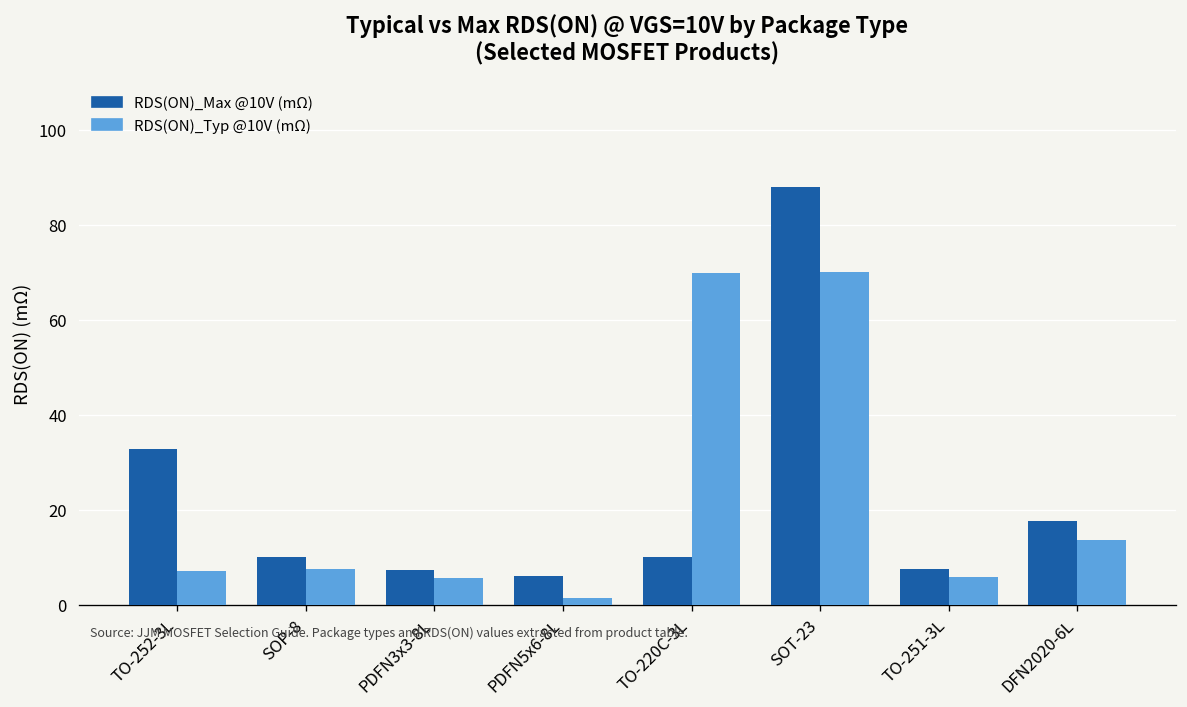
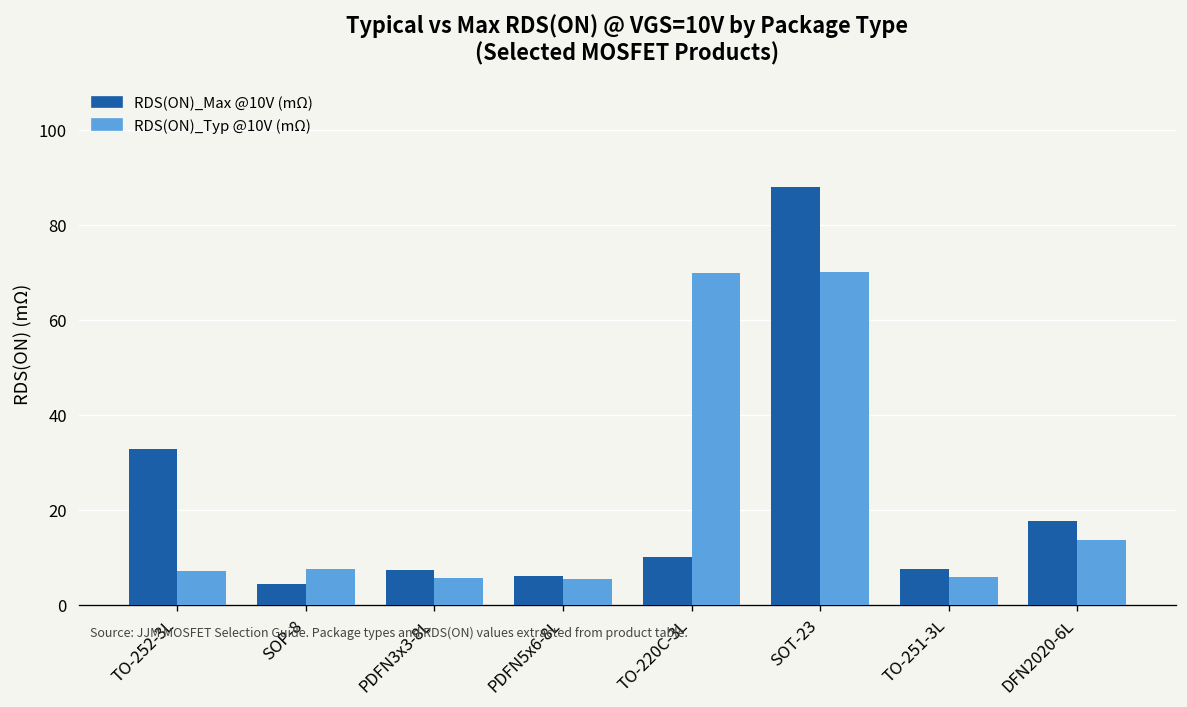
RDS(ON)_Max @10V (mΩ), SOP-8: 10 -> 4
RDS(ON)_Typ @10V (mΩ), PDFN5x6-8L: 2 -> 5
